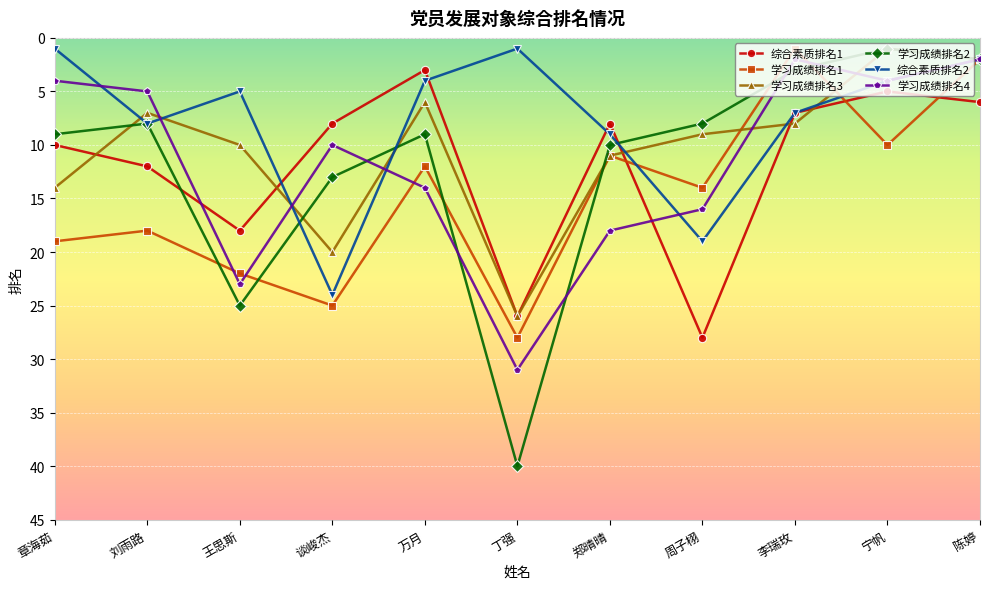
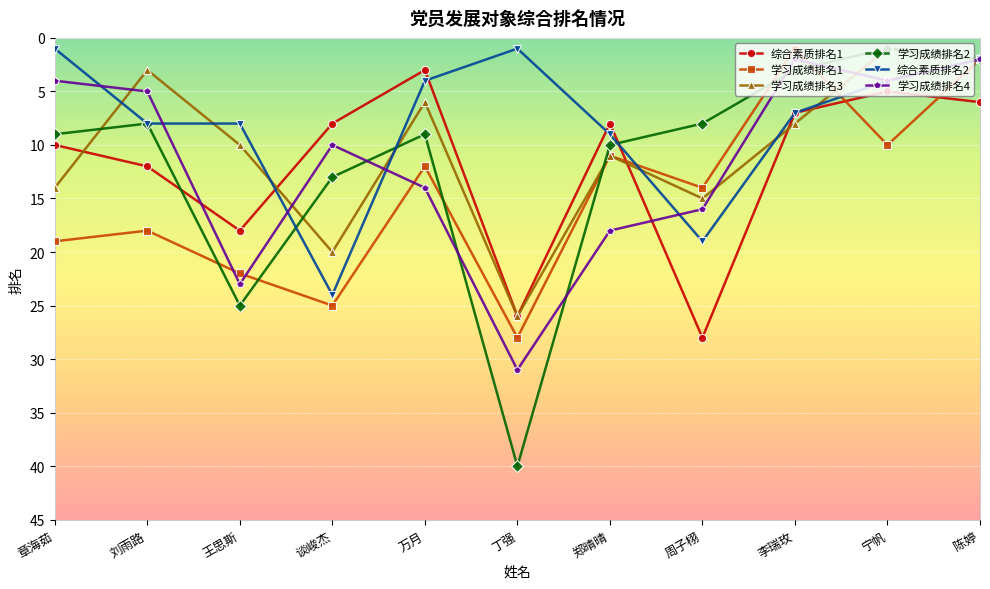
学习成绩排名3, 刘雨路: 7 -> 3
综合素质排名2, 王思斯: 5 -> 8
学习成绩排名3, 周子栩: 9 -> 15
